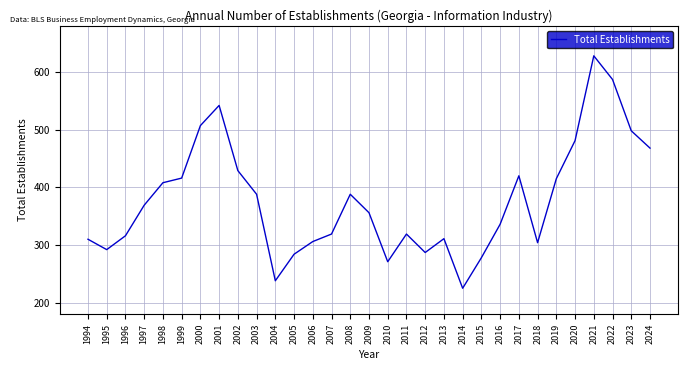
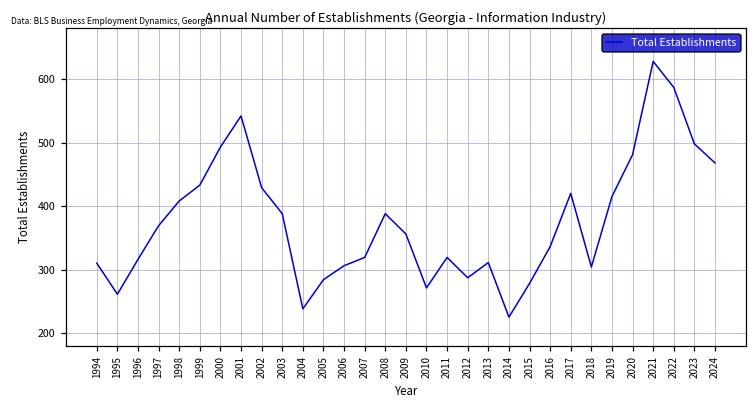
1995: 290 -> 260
1999: 420 -> 430
2000: 510 -> 490
